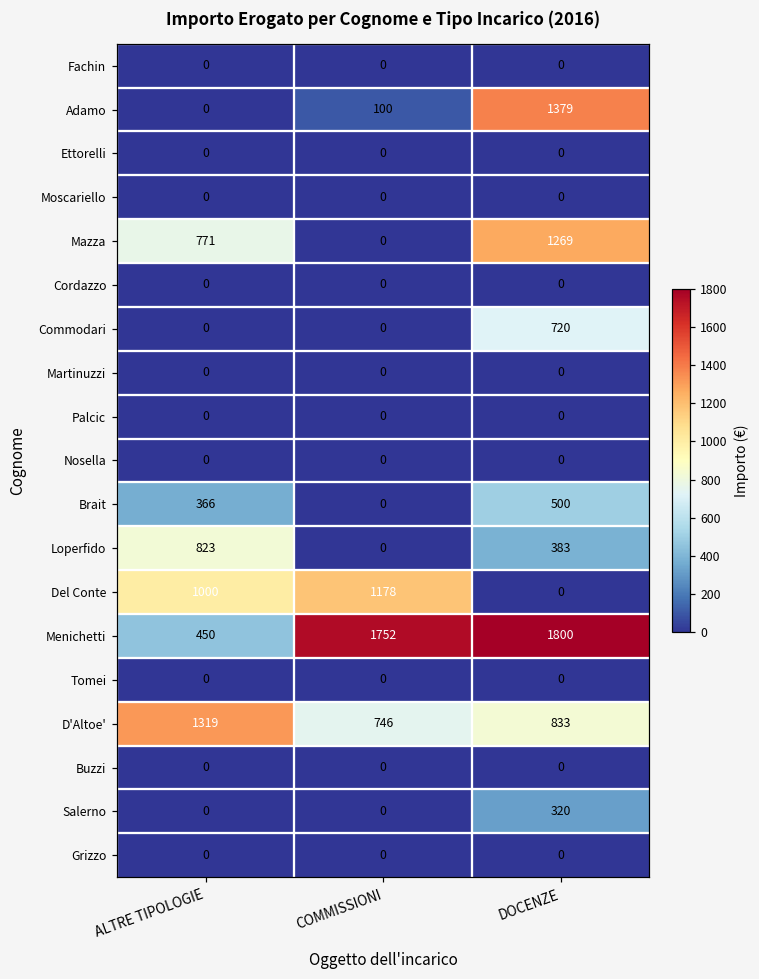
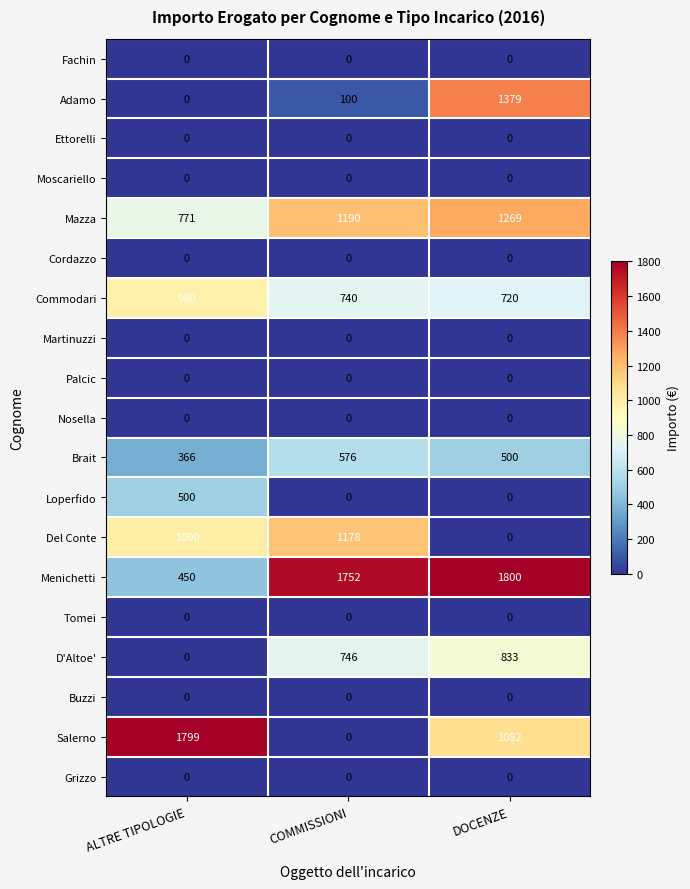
Mazza, COMMISSIONI: 0 -> 1190
Commodari, ALTRE TIPOLOGIE: 0 -> 980
Commodari, COMMISSIONI: 0 -> 740
Brait, COMMISSIONI: 0 -> 576
Loperfido, ALTRE TIPOLOGIE: 823 -> 500
Loperfido, DOCENZE: 383 -> 0
D'Altoe', ALTRE TIPOLOGIE: 1319 -> 0
Salerno, ALTRE TIPOLOGIE: 0 -> 1799
Salerno, DOCENZE: 320 -> 1082
